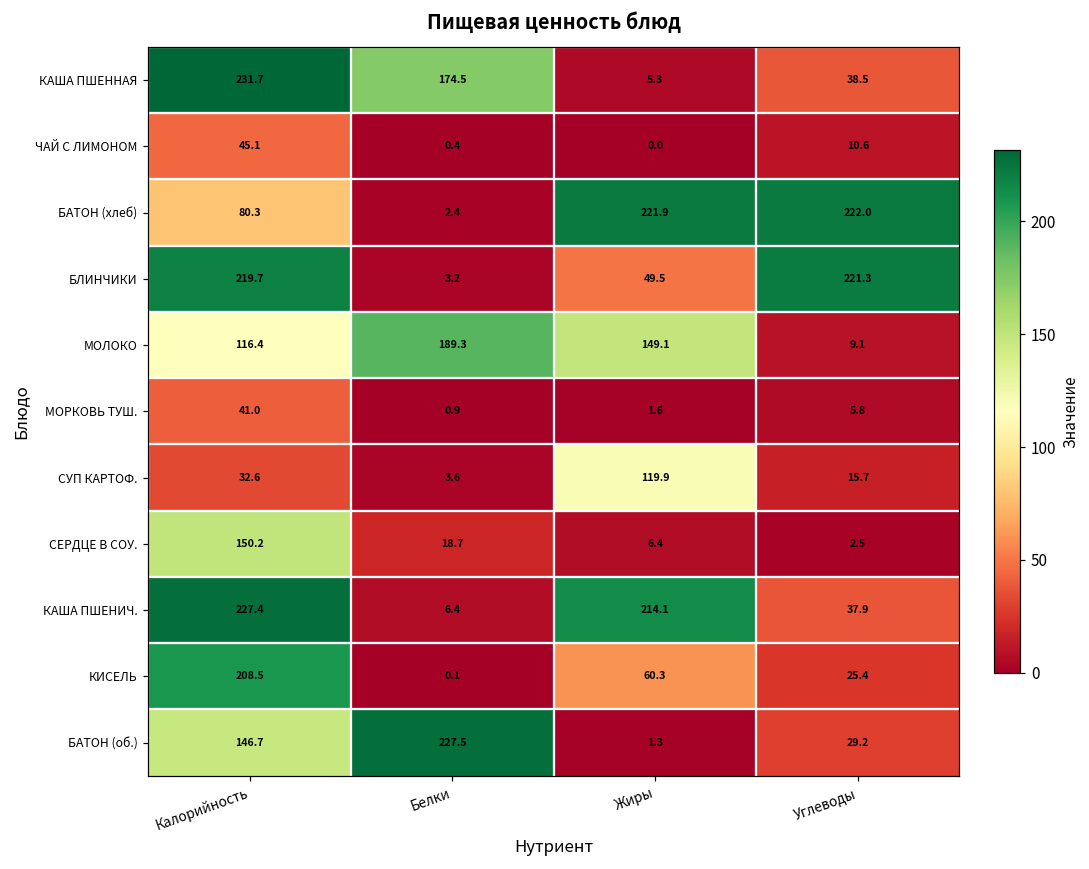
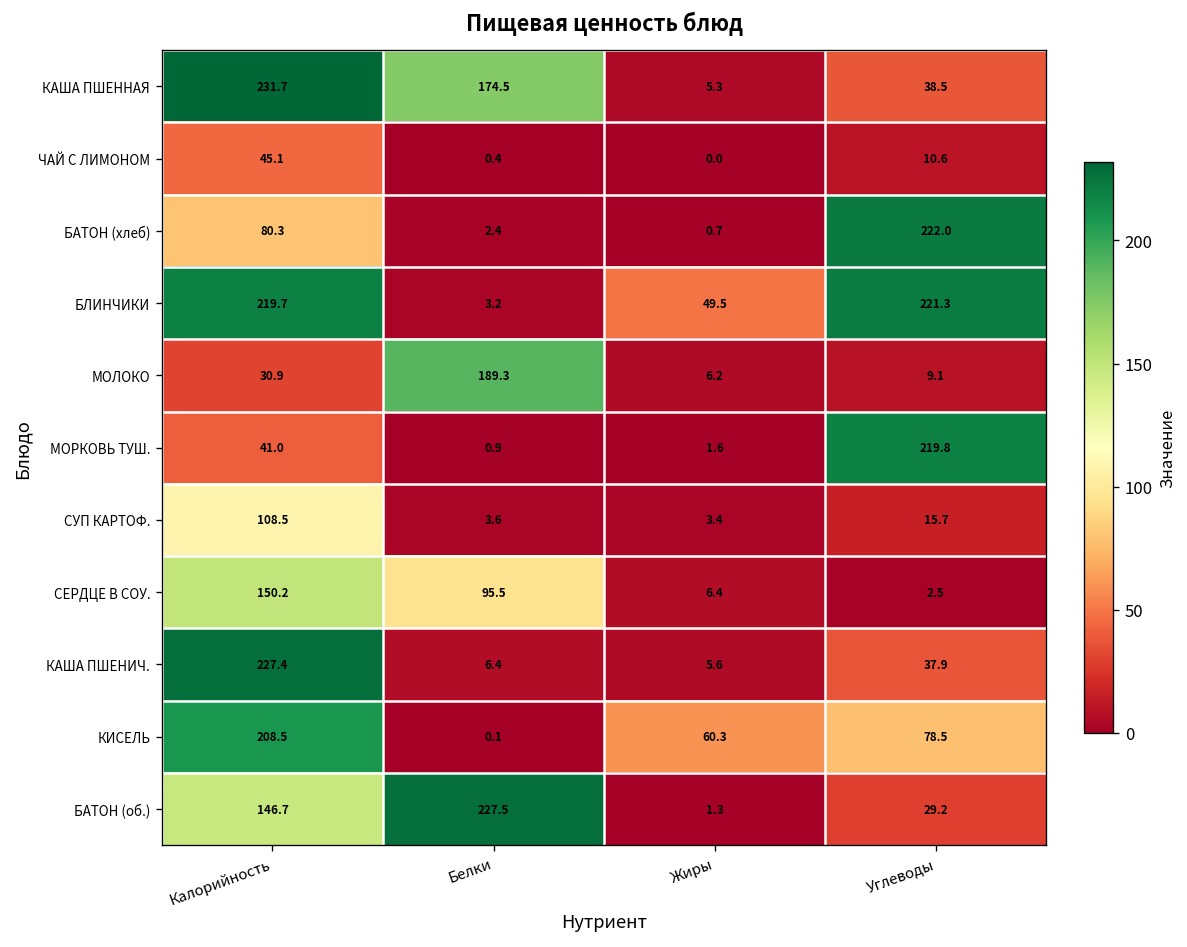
БАТОН (хлеб), Жиры: 221.9 -> 0.7
МОЛОКО, Калорийность: 116.4 -> 30.9
МОЛОКО, Жиры: 149.1 -> 6.2
МОРКОВЬ ТУШ., Углеводы: 5.8 -> 219.8
СУП КАРТОФ., Калорийность: 32.6 -> 108.5
СУП КАРТОФ., Жиры: 119.9 -> 3.4
СЕРДЦЕ В СОУ., Белки: 18.7 -> 95.5
КАША ПШЕНИЧ., Жиры: 214.1 -> 5.6
КИСЕЛЬ, Углеводы: 25.4 -> 78.5
